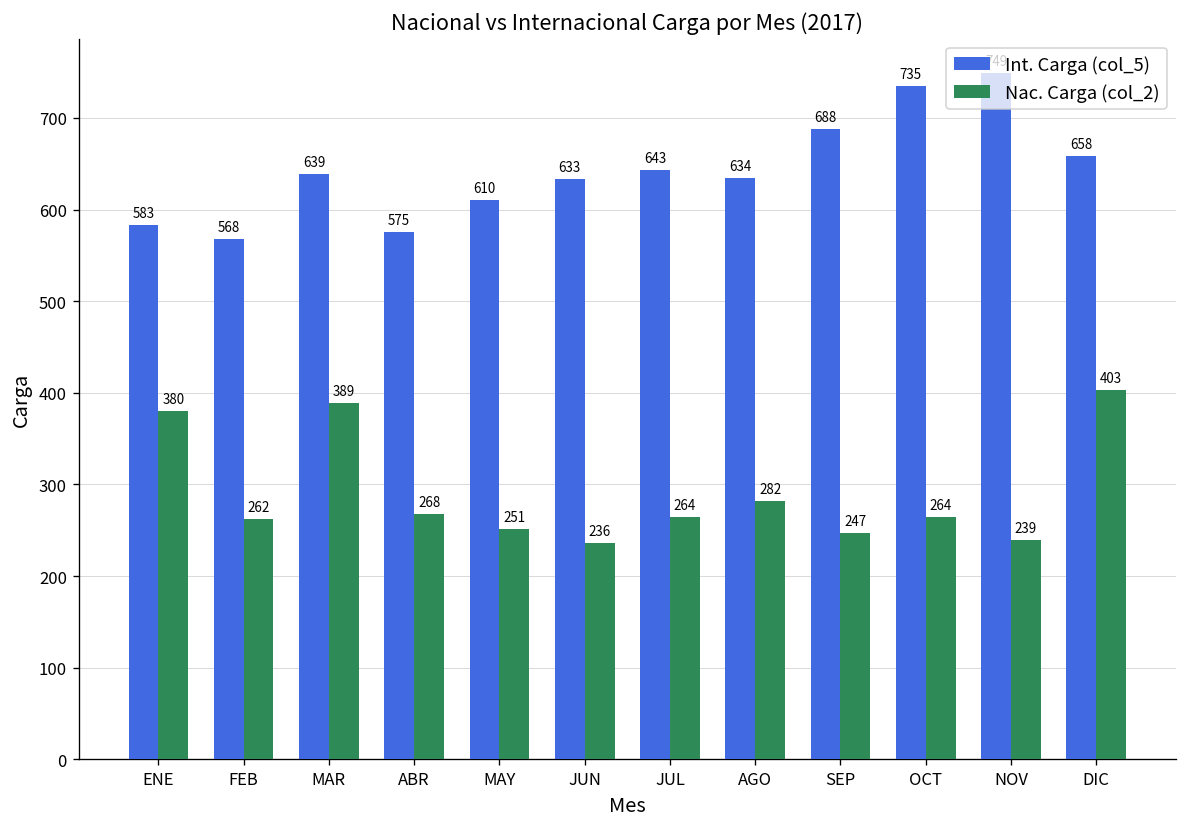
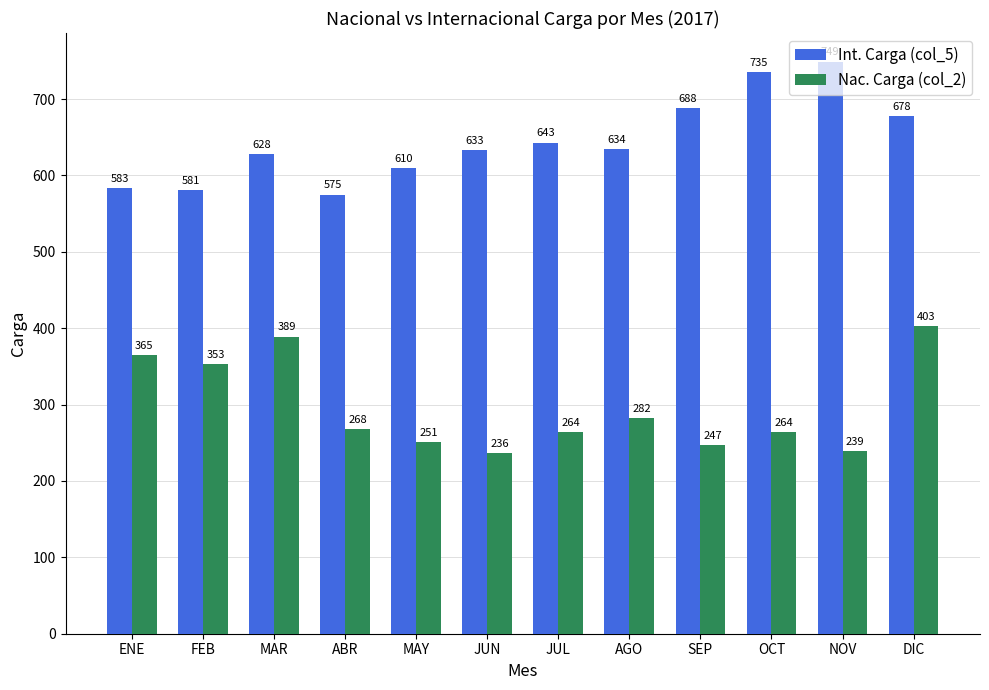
Nac. Carga (col_2), ENE: 380 -> 365
Int. Carga (col_5), FEB: 568 -> 581
Nac. Carga (col_2), FEB: 262 -> 353
Int. Carga (col_5), MAR: 639 -> 628
Int. Carga (col_5), DIC: 658 -> 678
